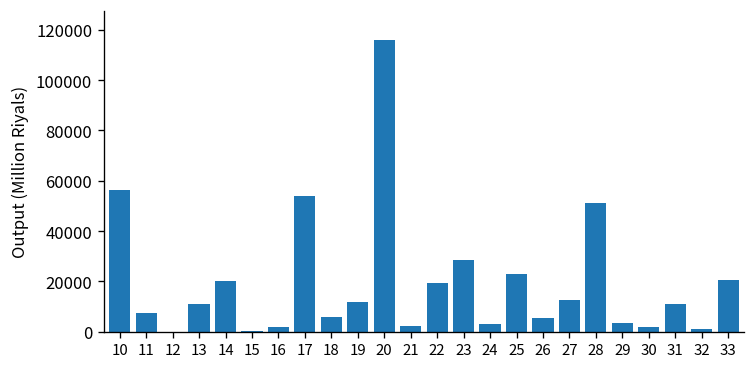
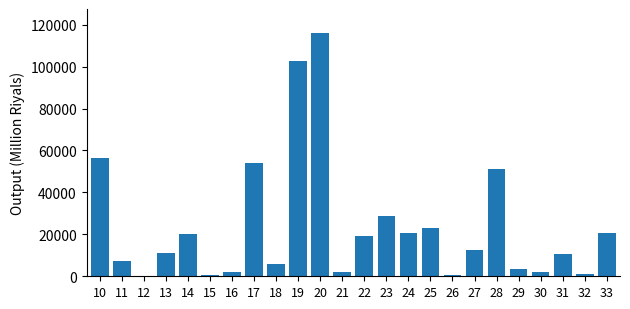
19: 12000 -> 103000
24: 3000 -> 20000
26: 5000 -> 0
